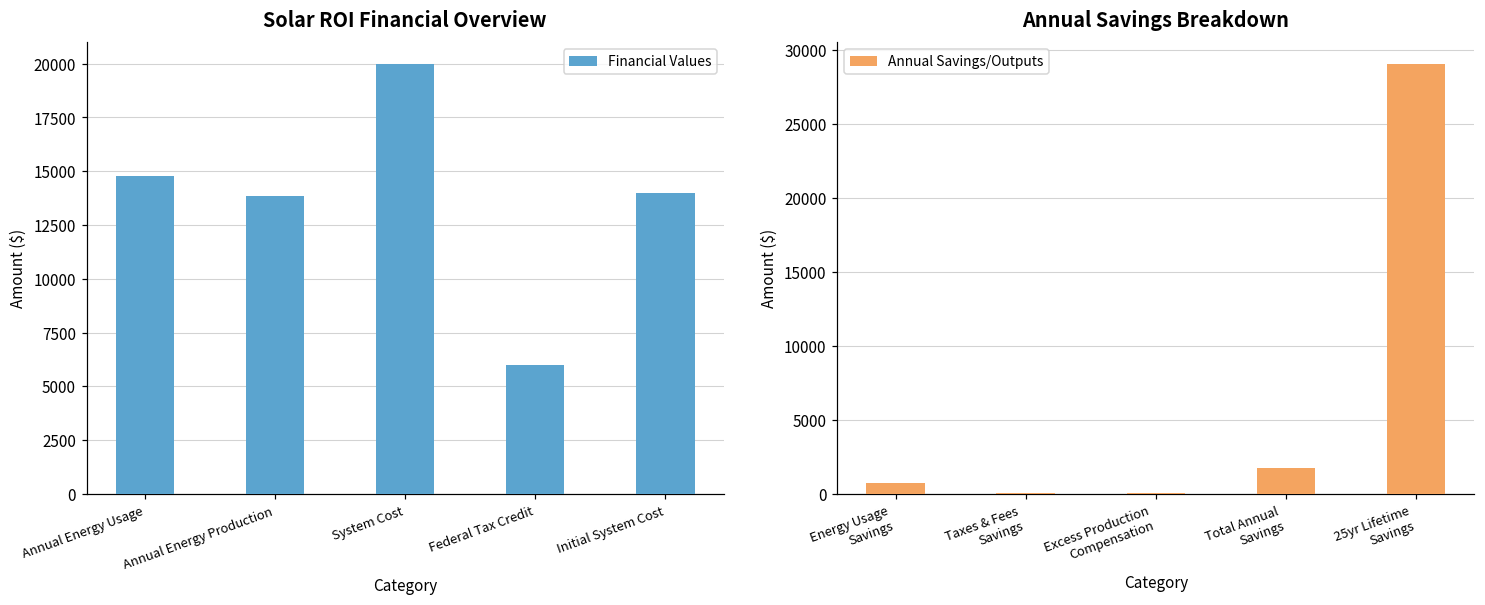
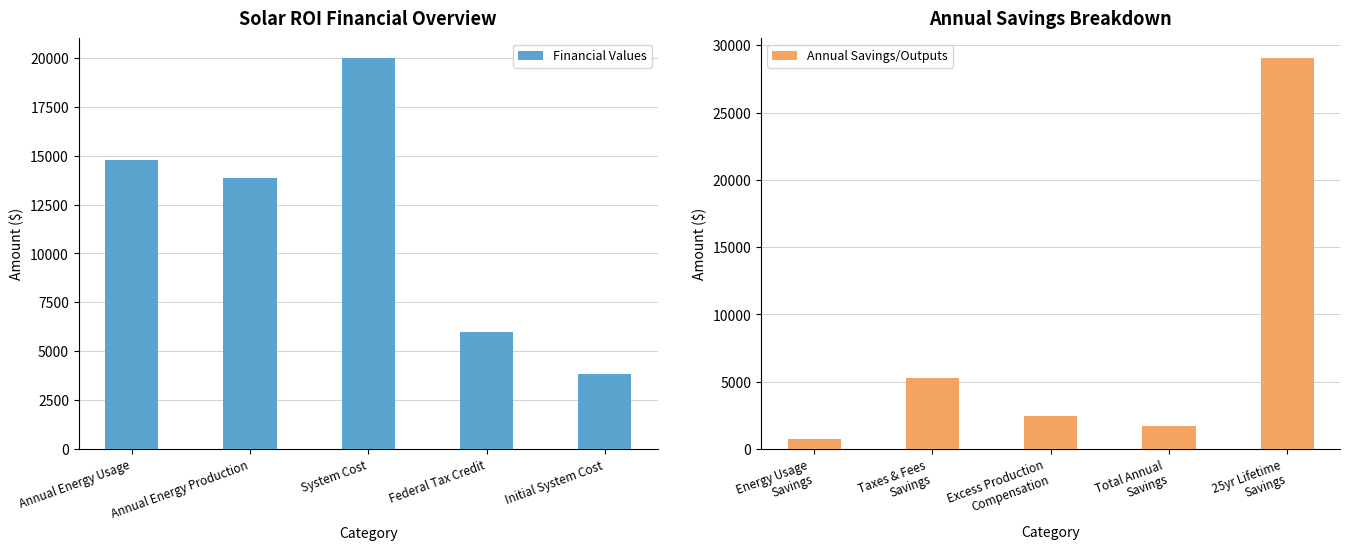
Solar ROI Financial Overview, Initial System Cost: 14000 -> 3800
Annual Savings Breakdown, Taxes & Fees Savings: 100 -> 5300
Annual Savings Breakdown, Excess Production Compensation: 0 -> 2400
